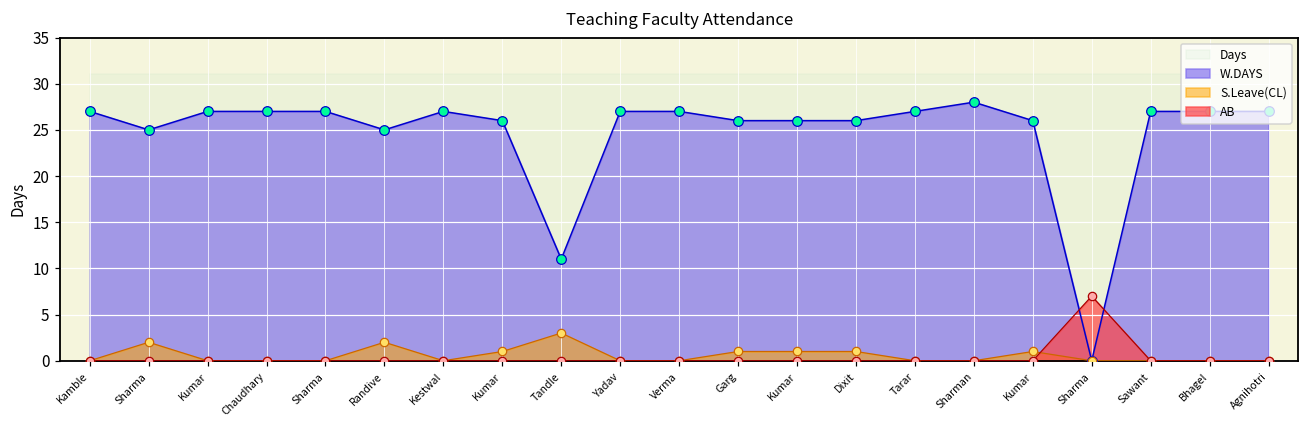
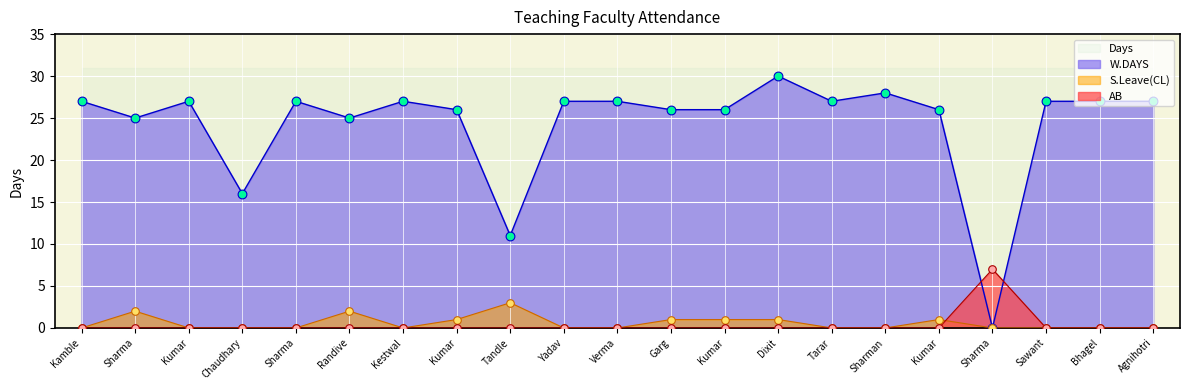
W.DAYS, Chaudhary: 27 -> 16
W.DAYS, Dixit: 26 -> 30
